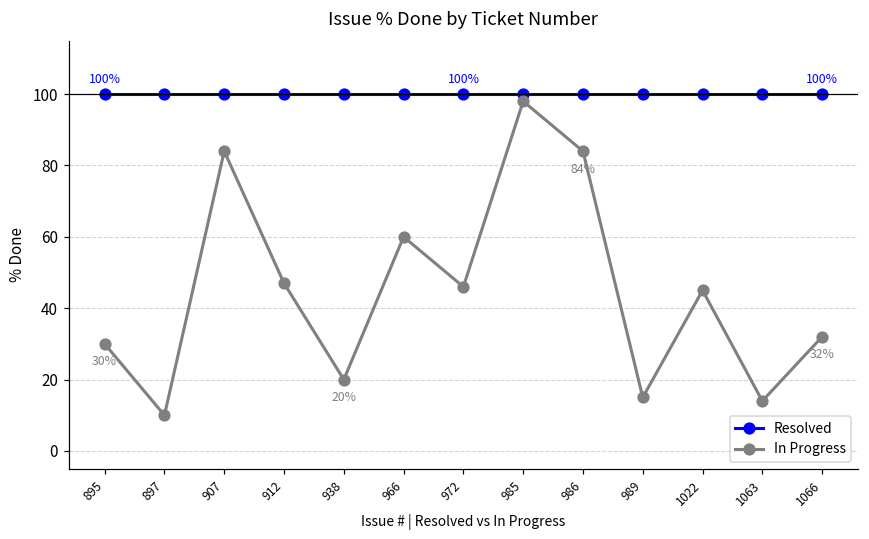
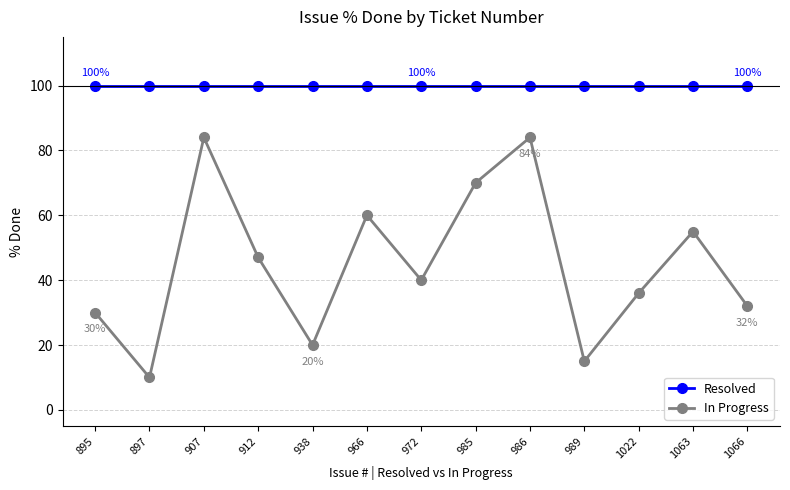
In Progress, 972: 46 -> 40
In Progress, 985: 98 -> 70
In Progress, 1022: 45 -> 36
In Progress, 1063: 14 -> 55
